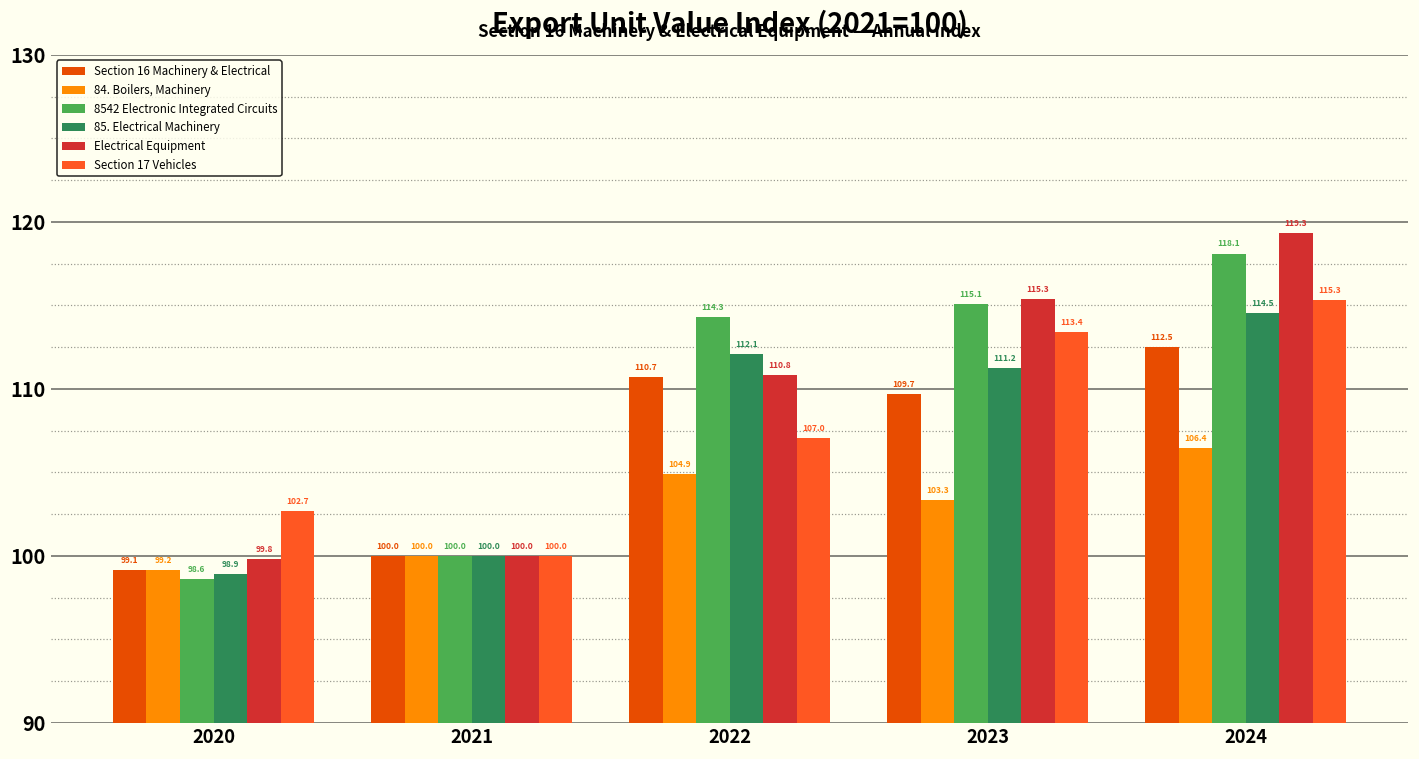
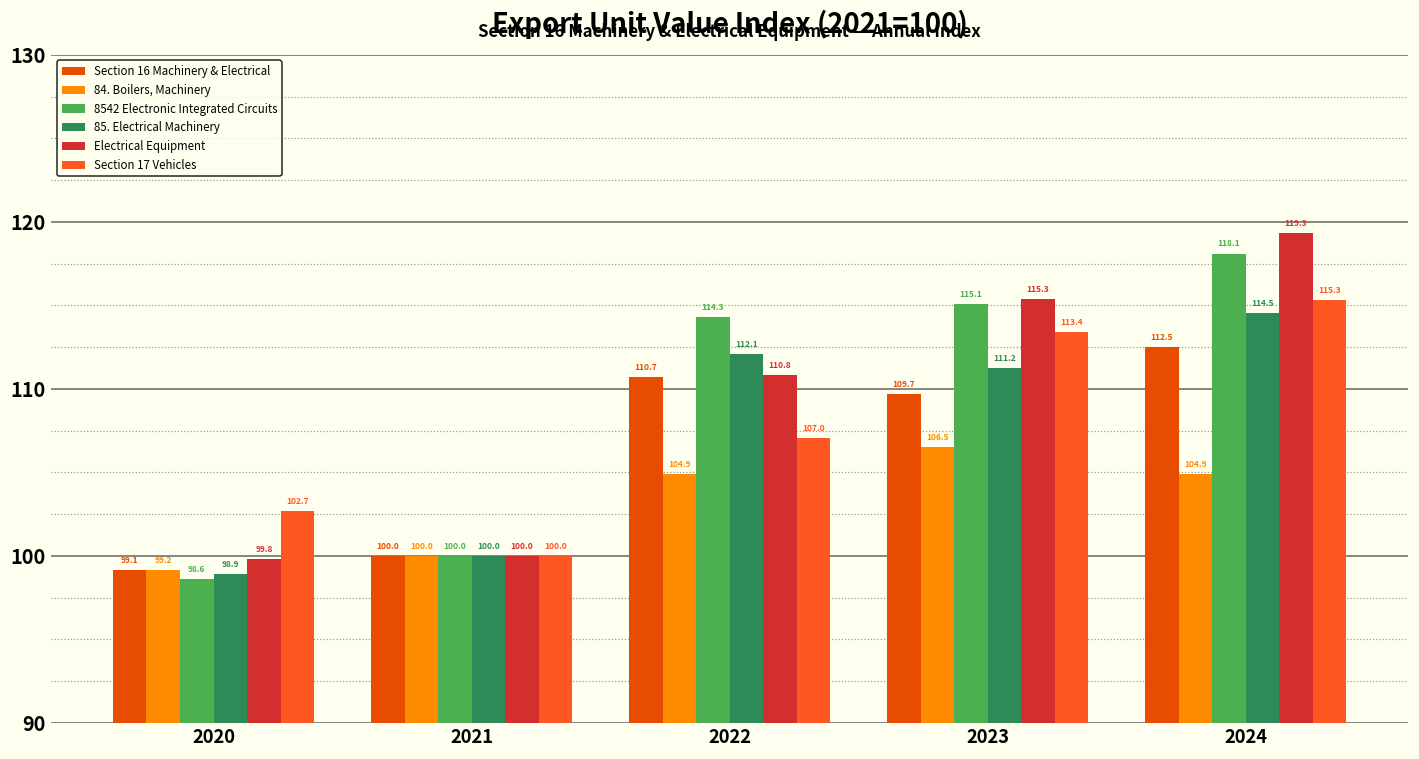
84. Boilers, Machinery, 2023: 103.3 -> 106.5
84. Boilers, Machinery, 2024: 106.4 -> 104.9
